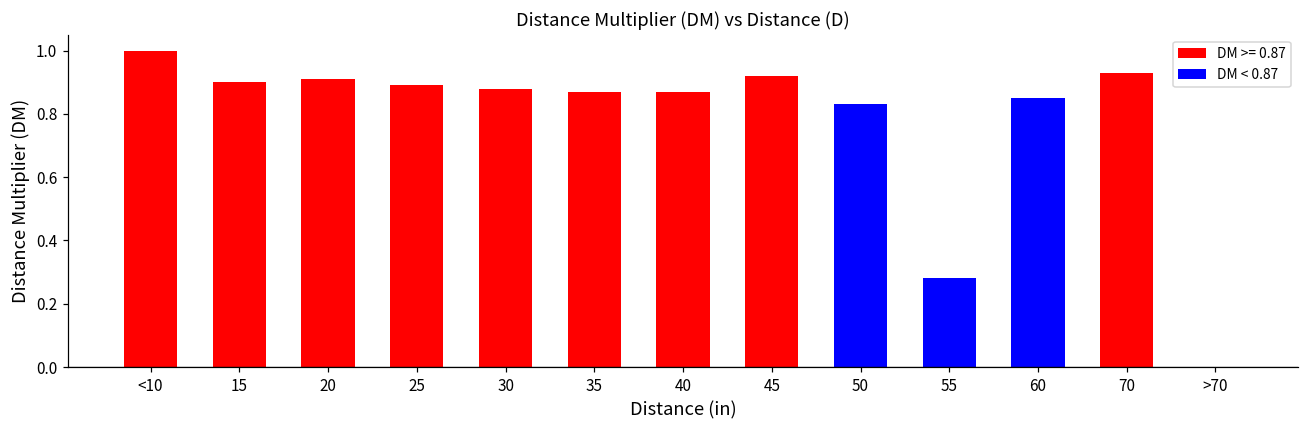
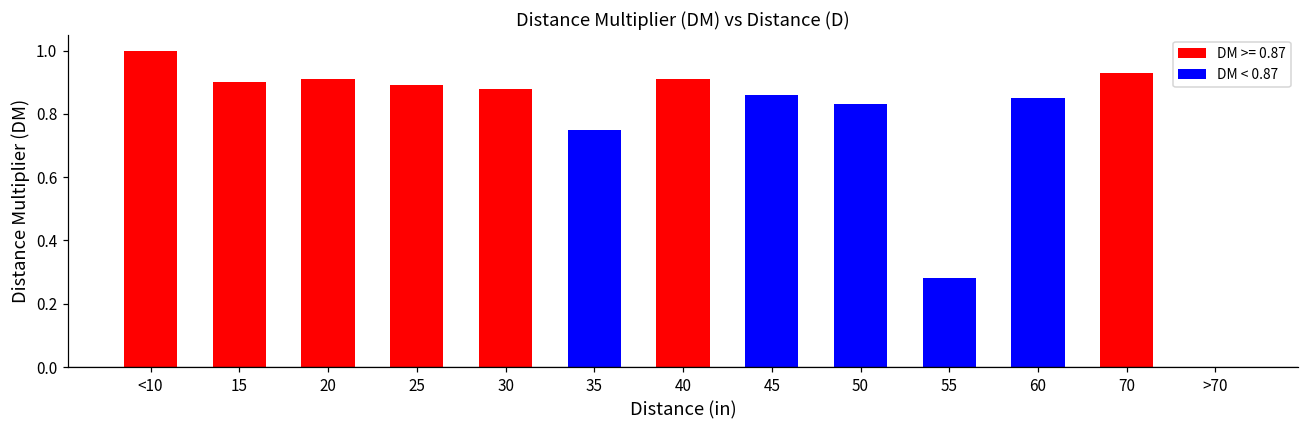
35: 0.87 -> 0.75
40: 0.87 -> 0.91
45: 0.92 -> 0.86
